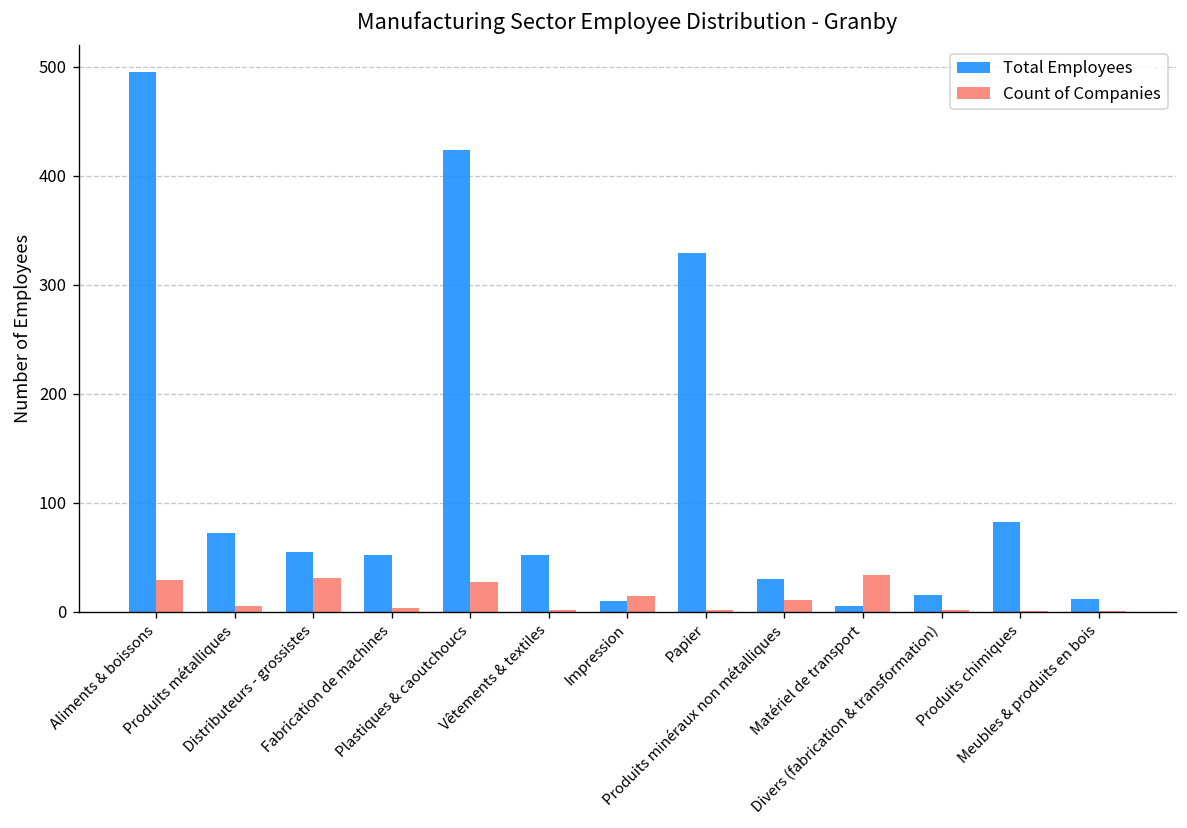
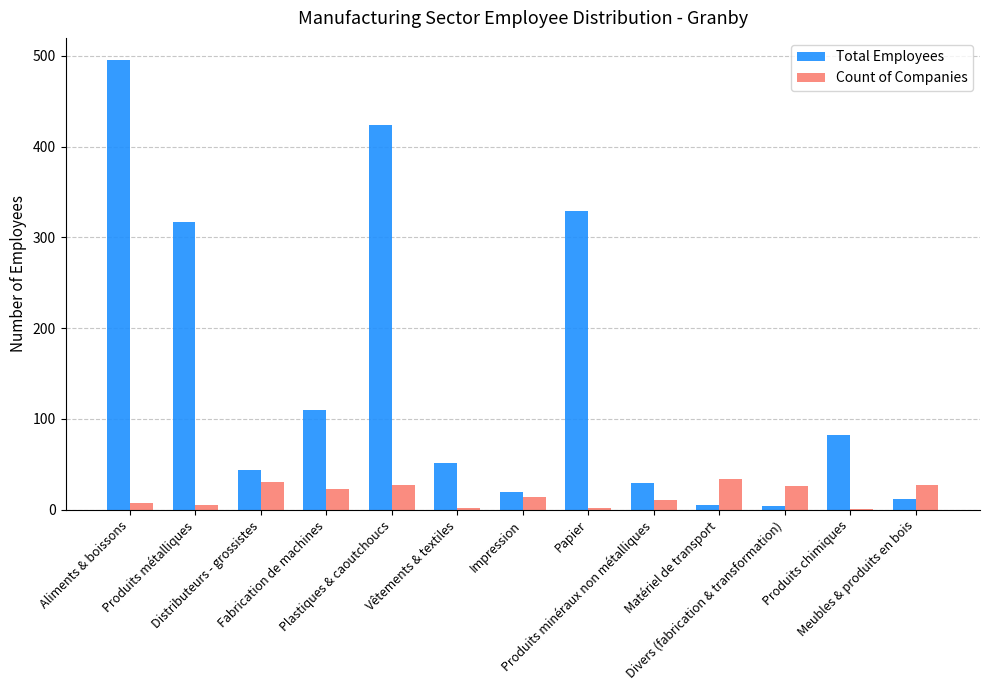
Count of Companies, Aliments & boissons: 30 -> 10
Total Employees, Produits métalliques: 70 -> 320
Total Employees, Distributeurs - grossistes: 60 -> 40
Total Employees, Fabrication de machines: 50 -> 110
Count of Companies, Fabrication de machines: 0 -> 20
Total Employees, Impression: 10 -> 20
Total Employees, Divers (fabrication & transformation): 20 -> 0
Count of Companies, Divers (fabrication & transformation): 0 -> 30
Count of Companies, Meubles & produits en bois: 0 -> 30
